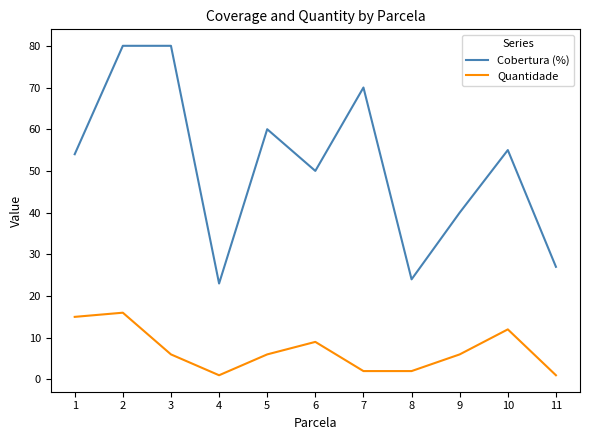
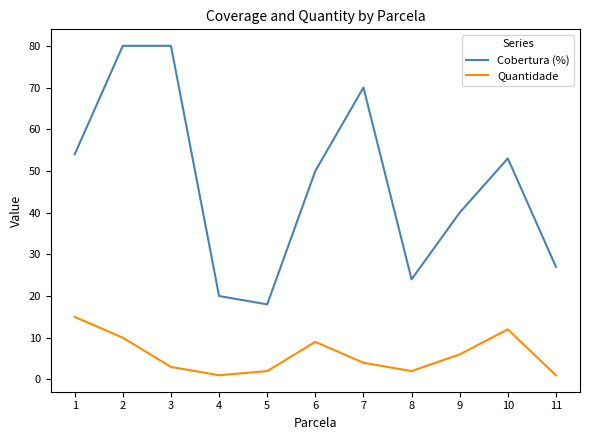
Quantidade, 2: 16 -> 10
Quantidade, 3: 6 -> 3
Cobertura (%), 4: 23 -> 20
Cobertura (%), 5: 60 -> 18
Quantidade, 5: 6 -> 2
Quantidade, 7: 2 -> 4
Cobertura (%), 10: 55 -> 53
